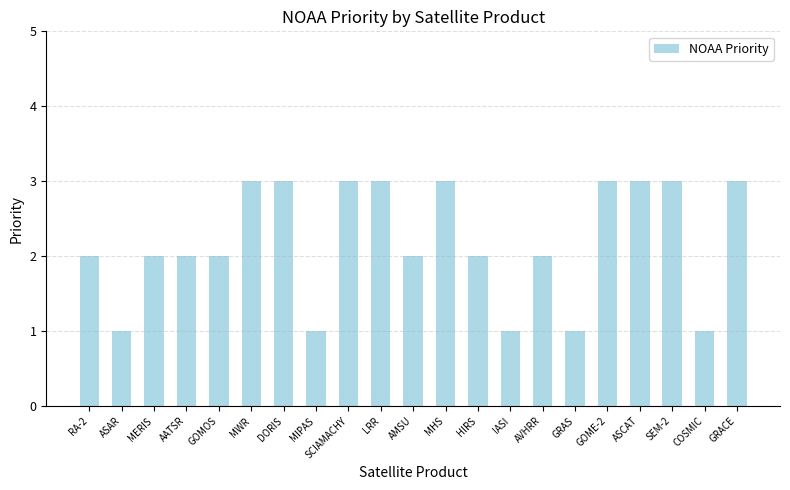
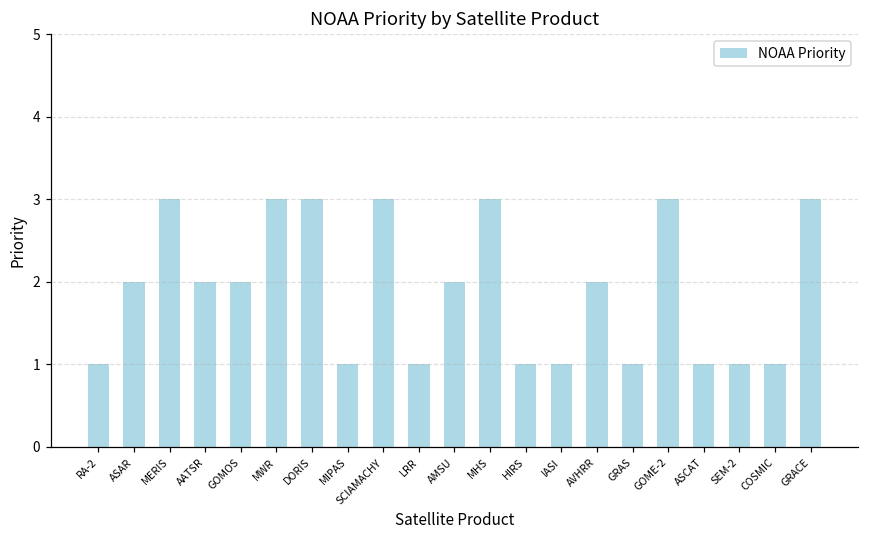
RA-2: 2 -> 1
ASAR: 1 -> 2
MERIS: 2 -> 3
LRR: 3 -> 1
HIRS: 2 -> 1
ASCAT: 3 -> 1
SEM-2: 3 -> 1
